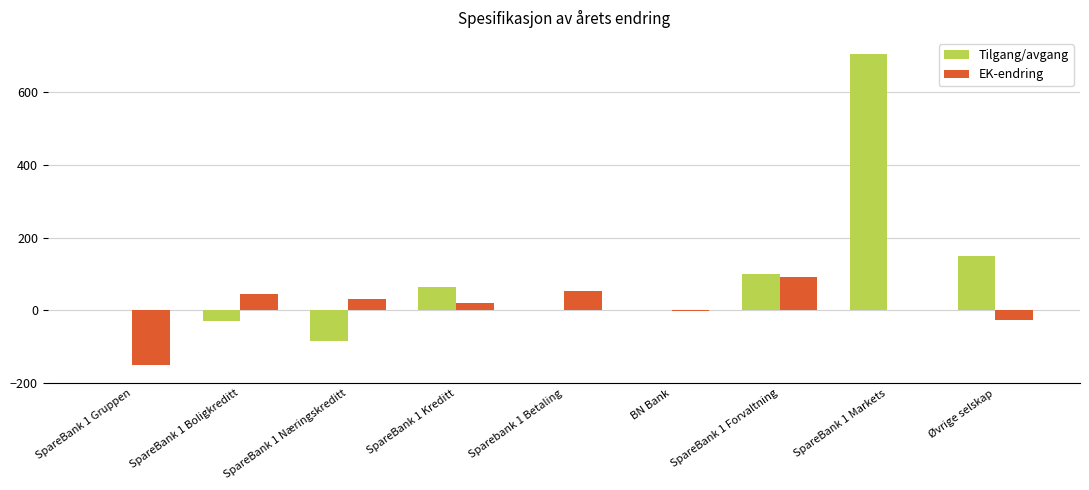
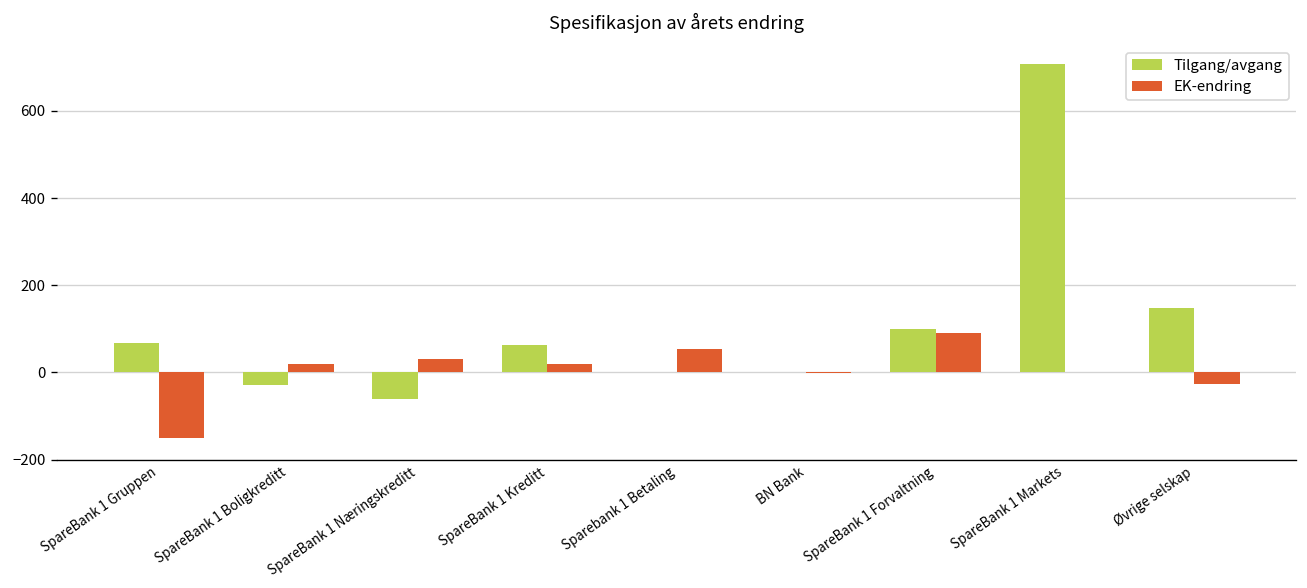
Tilgang/avgang, SpareBank 1 Gruppen: 0 -> 70
EK-endring, SpareBank 1 Boligkreditt: 40 -> 20
Tilgang/avgang, SpareBank 1 Næringskreditt: -80 -> -60
